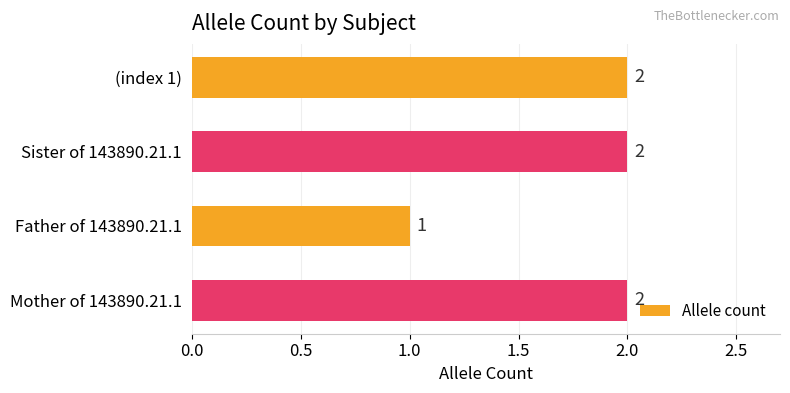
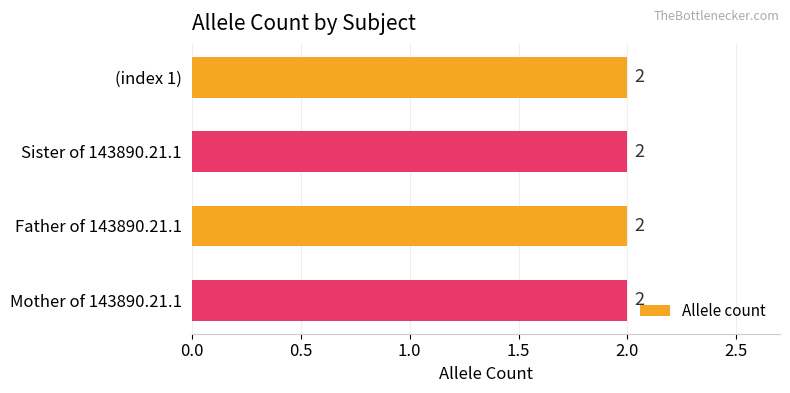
Father of 143890.21.1: 1 -> 2
